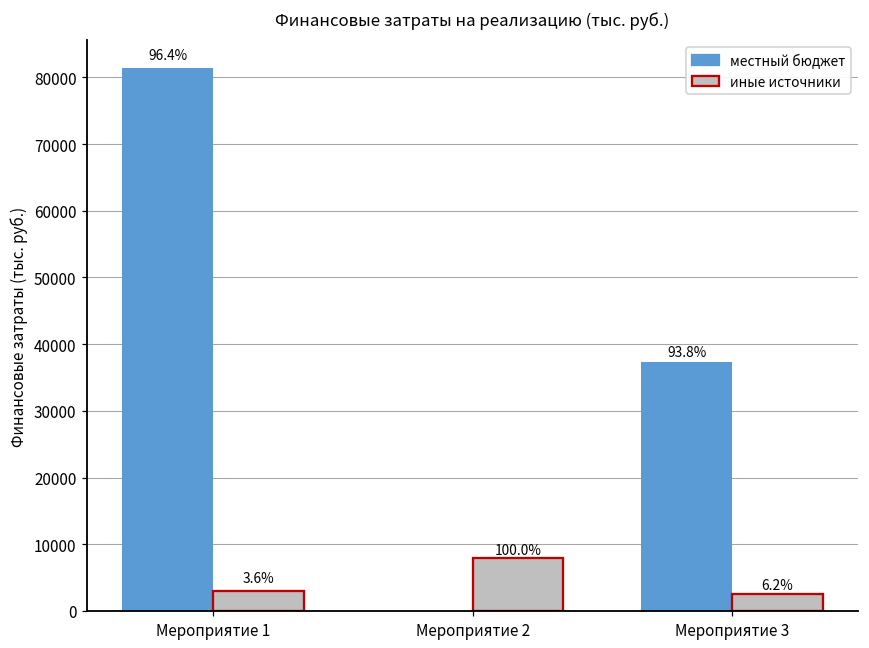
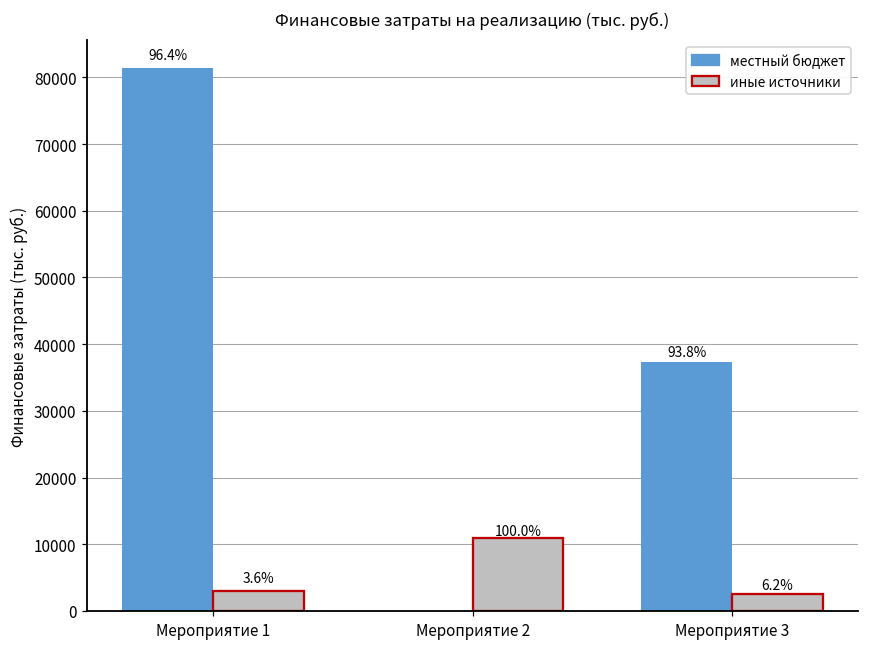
иные источники, Мероприятие 2: 8000 -> 11000
